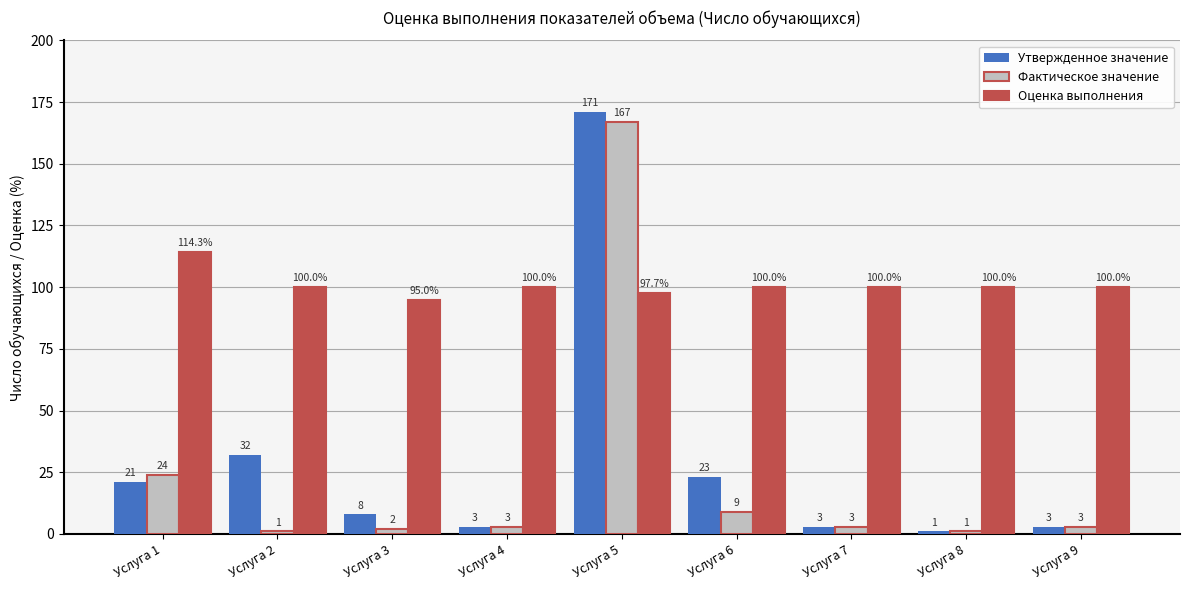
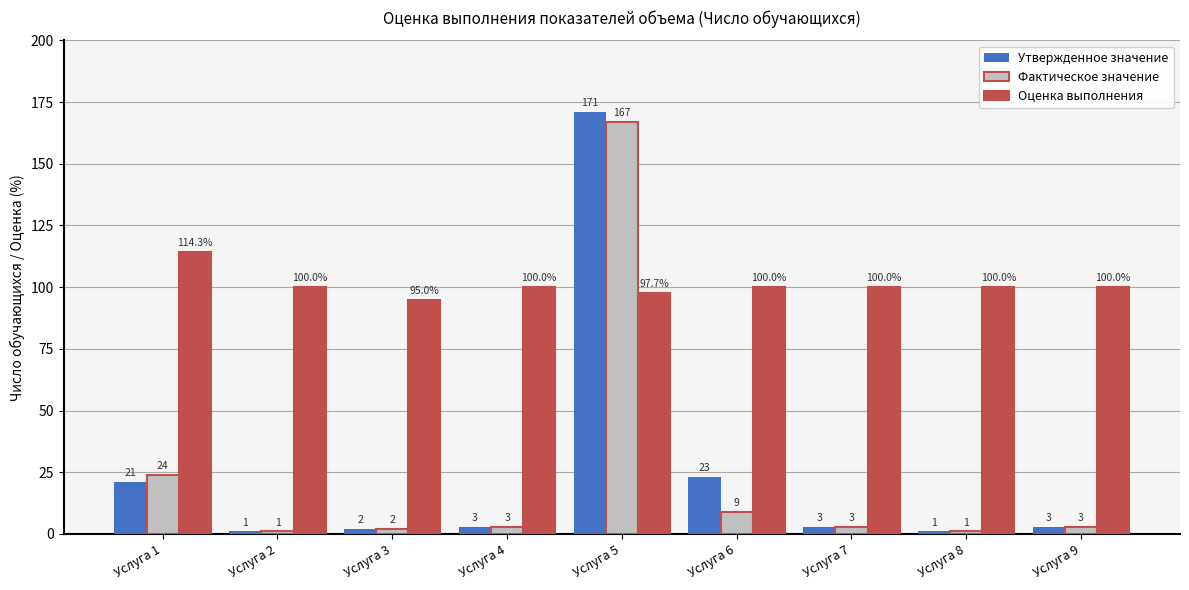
Утвержденное значение, Услуга 2: 32 -> 1
Утвержденное значение, Услуга 3: 8 -> 2
